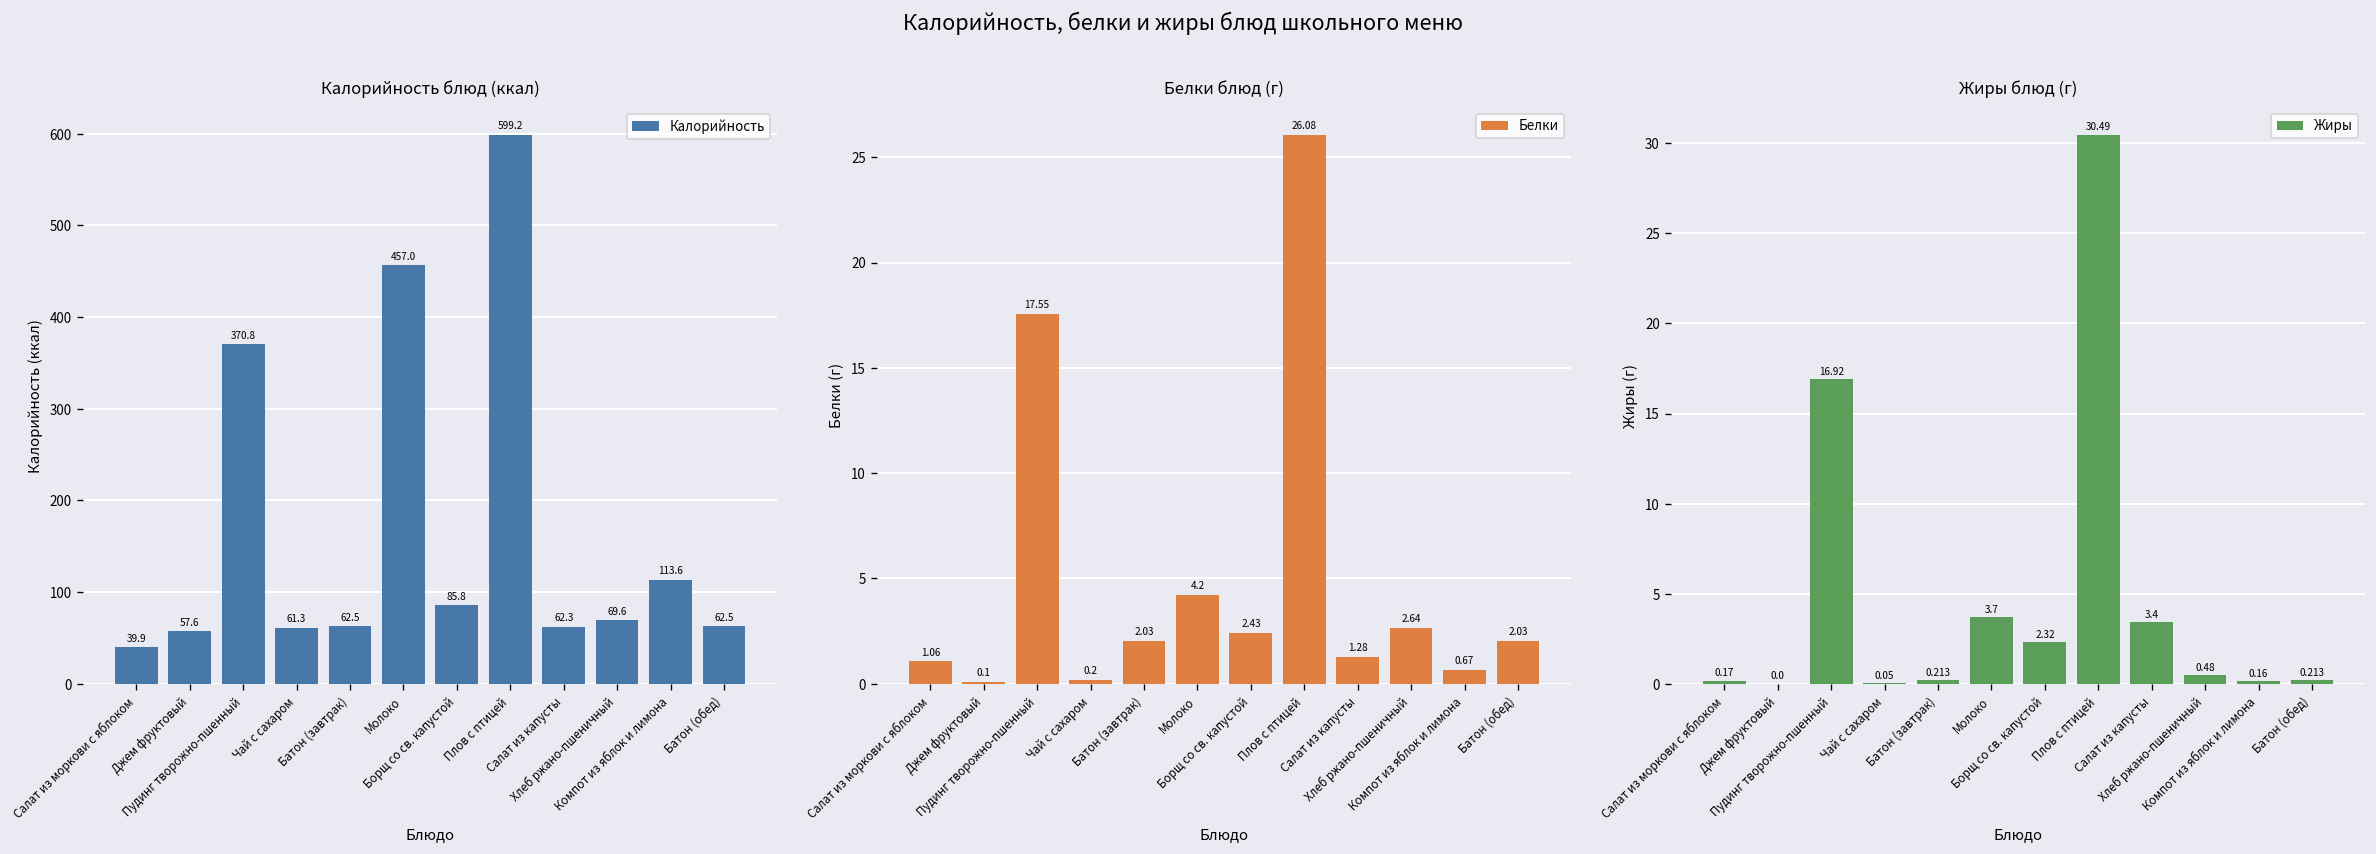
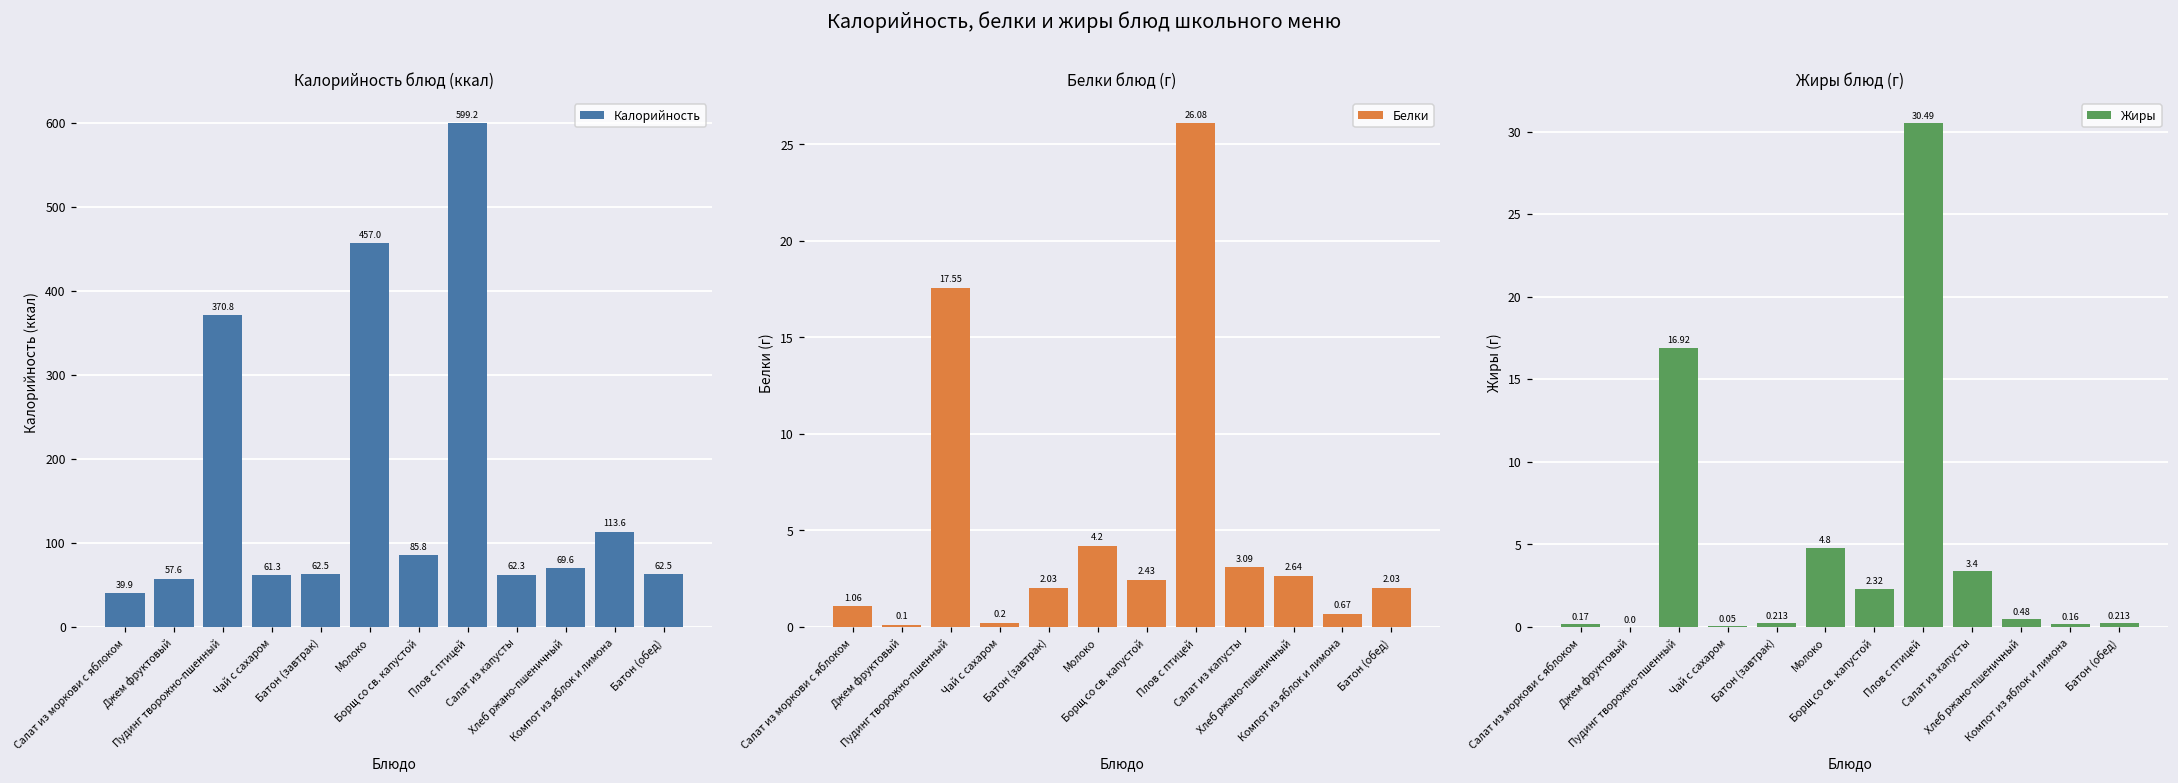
Белки блюд (г), Салат из капусты: 1.28 -> 3.09
Жиры блюд (г), Молоко: 3.7 -> 4.8
